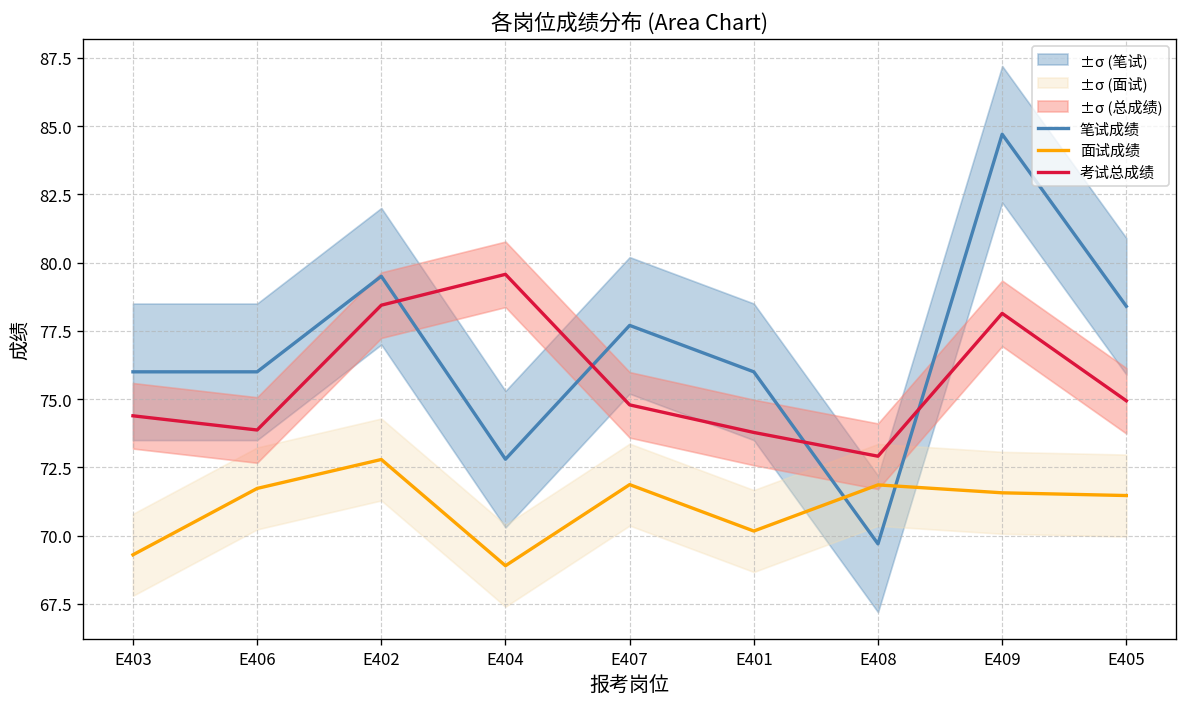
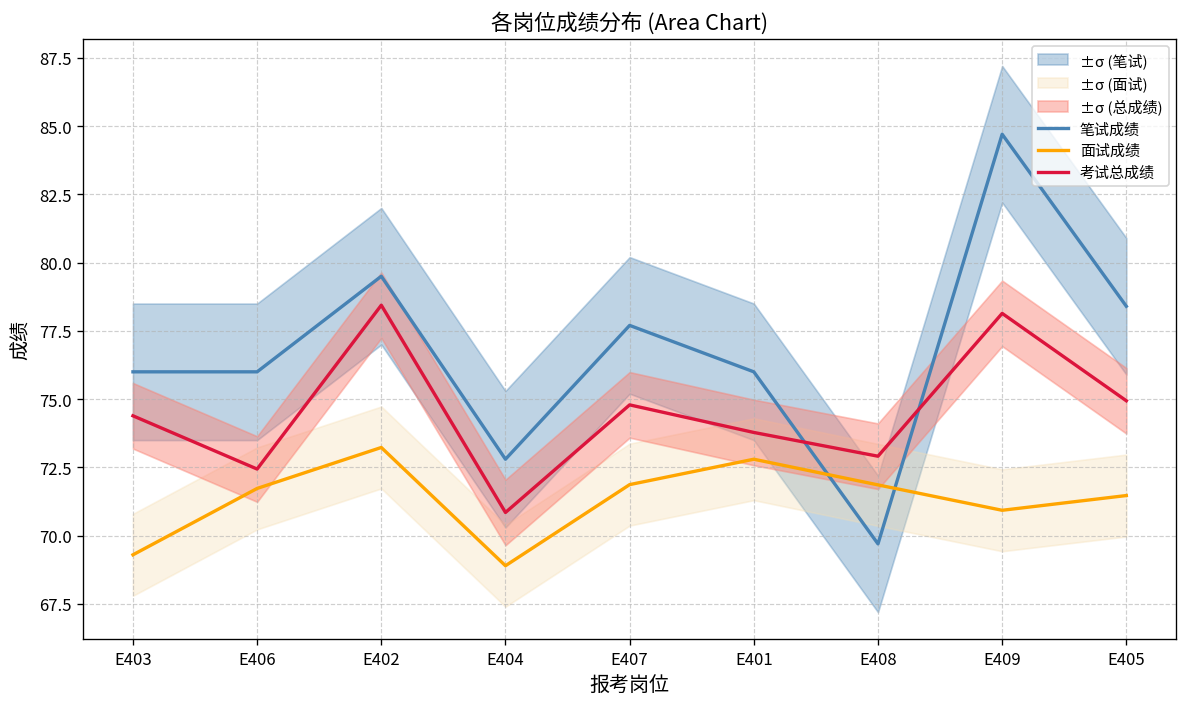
考试总成绩, E406: 73.9 -> 72.4
面试成绩, E402: 72.8 -> 73.2
考试总成绩, E404: 79.6 -> 70.9
面试成绩, E401: 70.2 -> 72.8
面试成绩, E409: 71.6 -> 70.9
